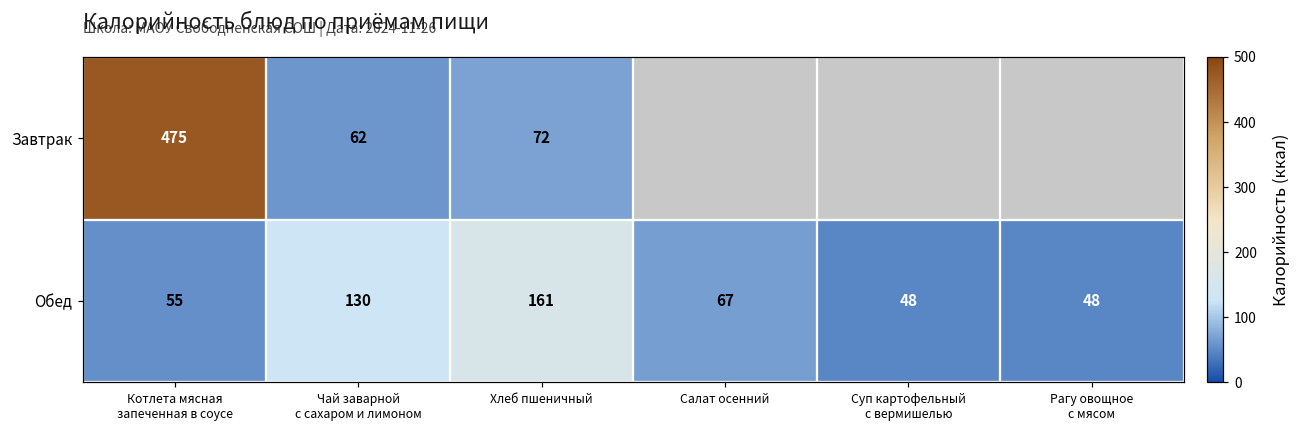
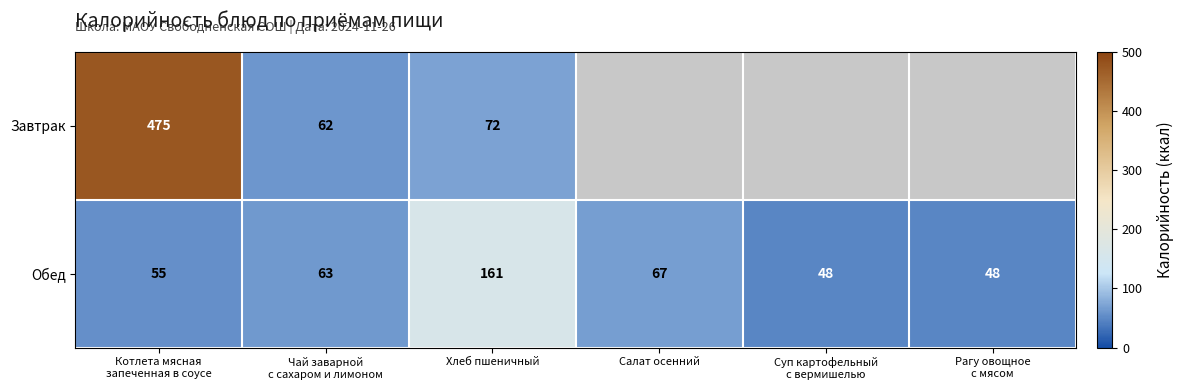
Обед, Чай заварной с сахаром и лимоном: 130 -> 63
